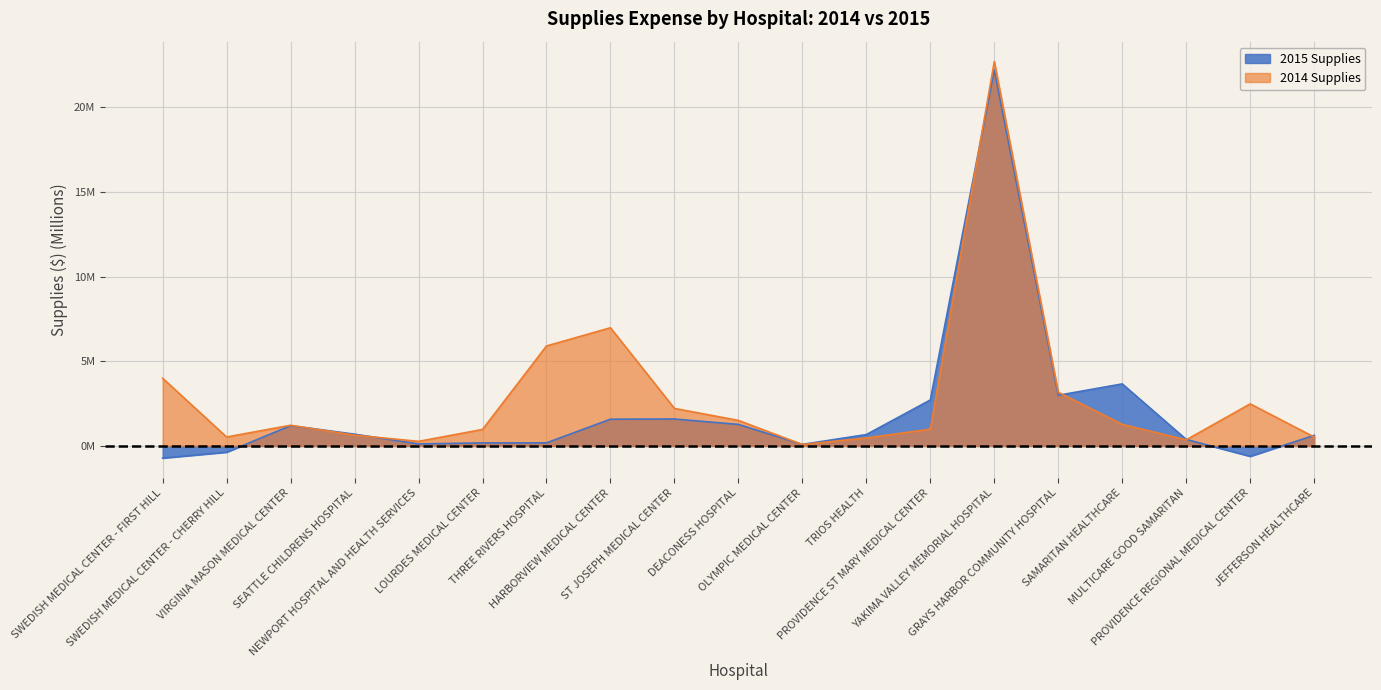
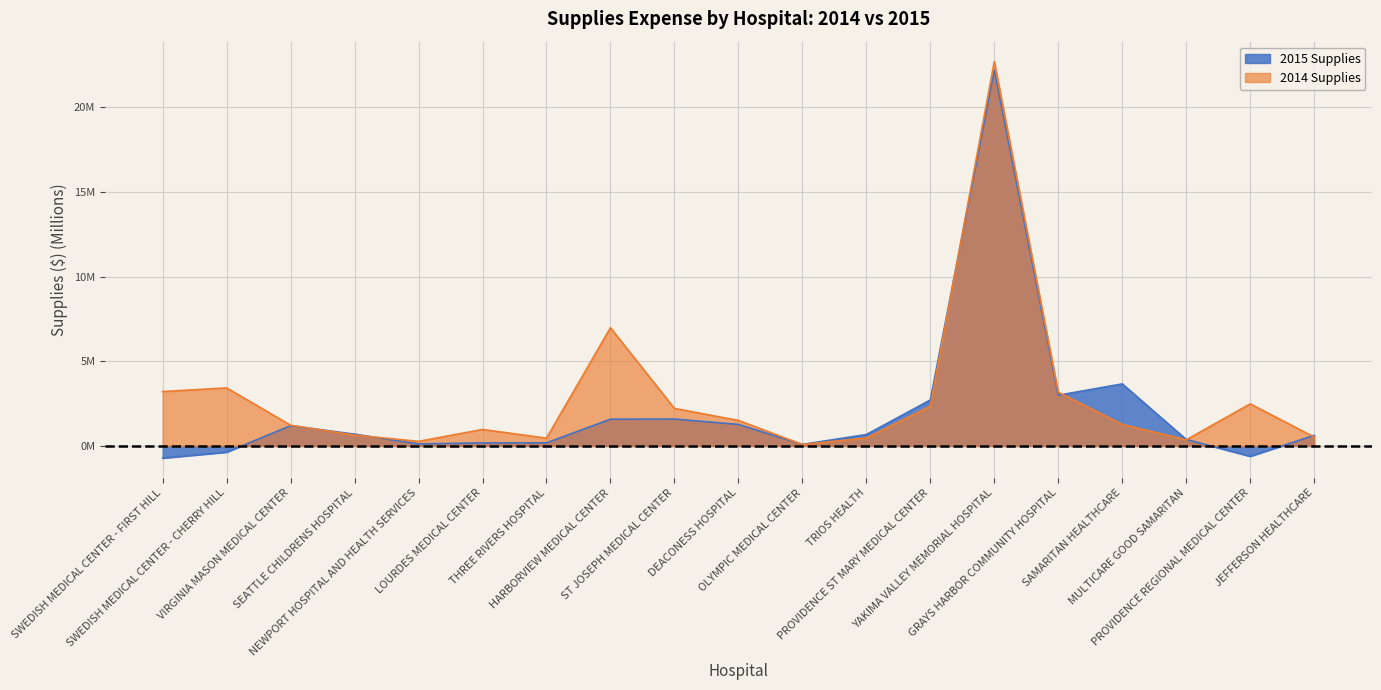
2014 Supplies, SWEDISH MEDICAL CENTER - FIRST HILL: 4000000 -> 3200000
2014 Supplies, SWEDISH MEDICAL CENTER - CHERRY HILL: 500000 -> 3400000
2014 Supplies, THREE RIVERS HOSPITAL: 5900000 -> 500000
2014 Supplies, PROVIDENCE ST MARY MEDICAL CENTER: 1000000 -> 2300000
